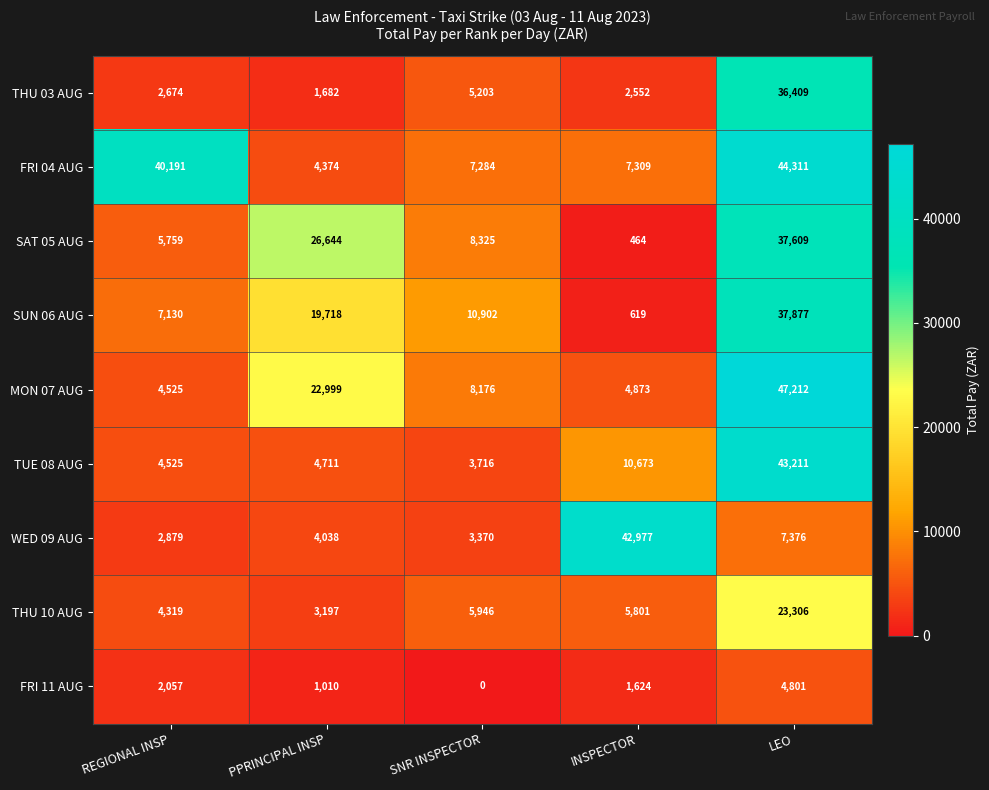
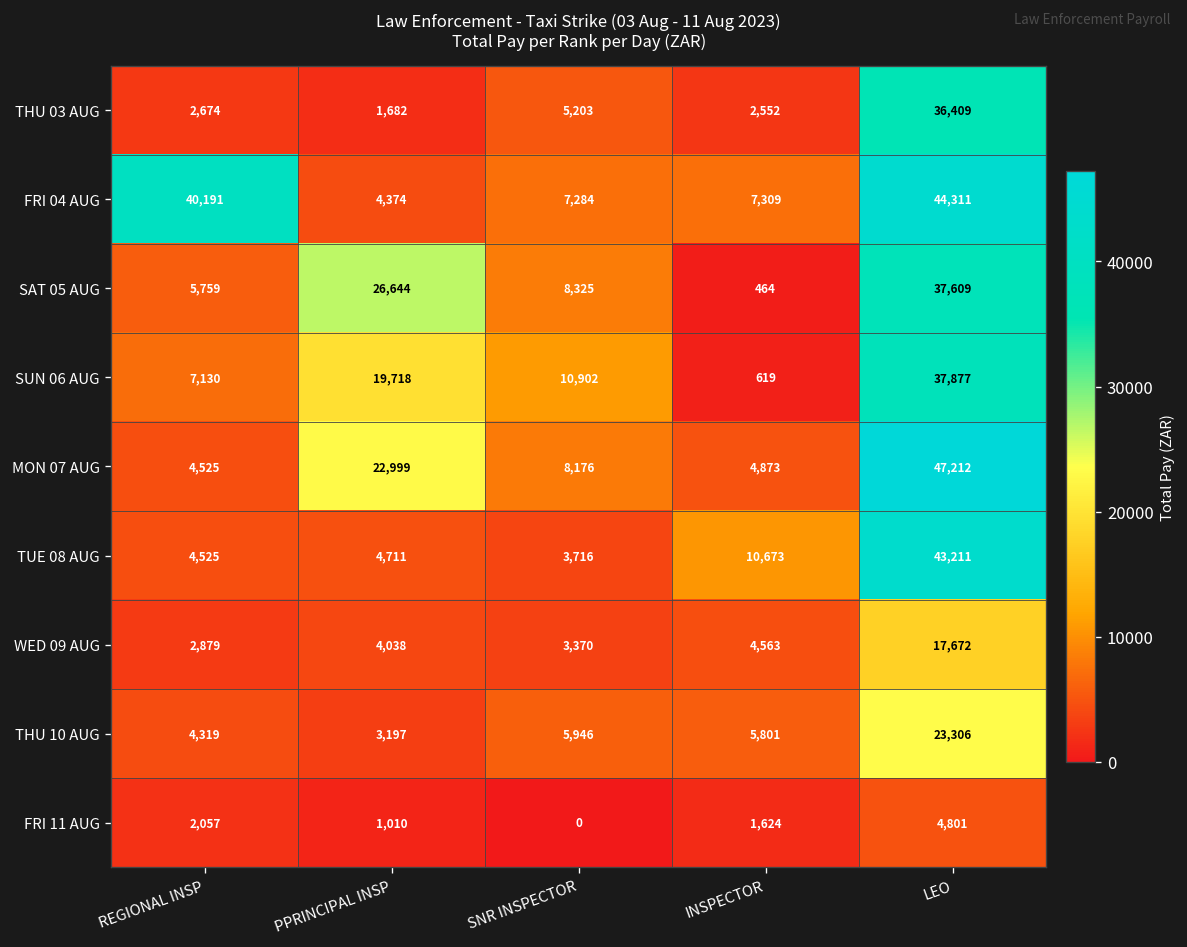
WED 09 AUG, INSPECTOR: 42,977 -> 4,563
WED 09 AUG, LEO: 7,376 -> 17,672
